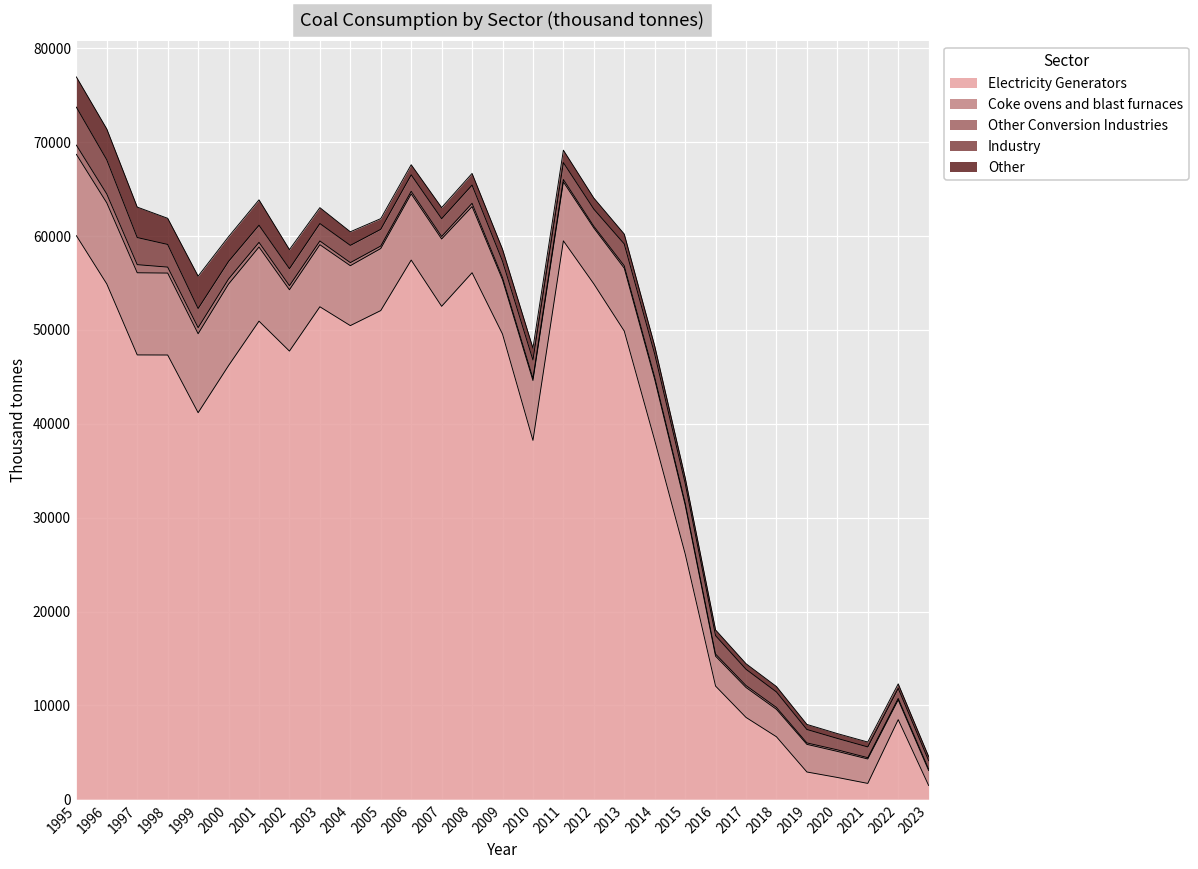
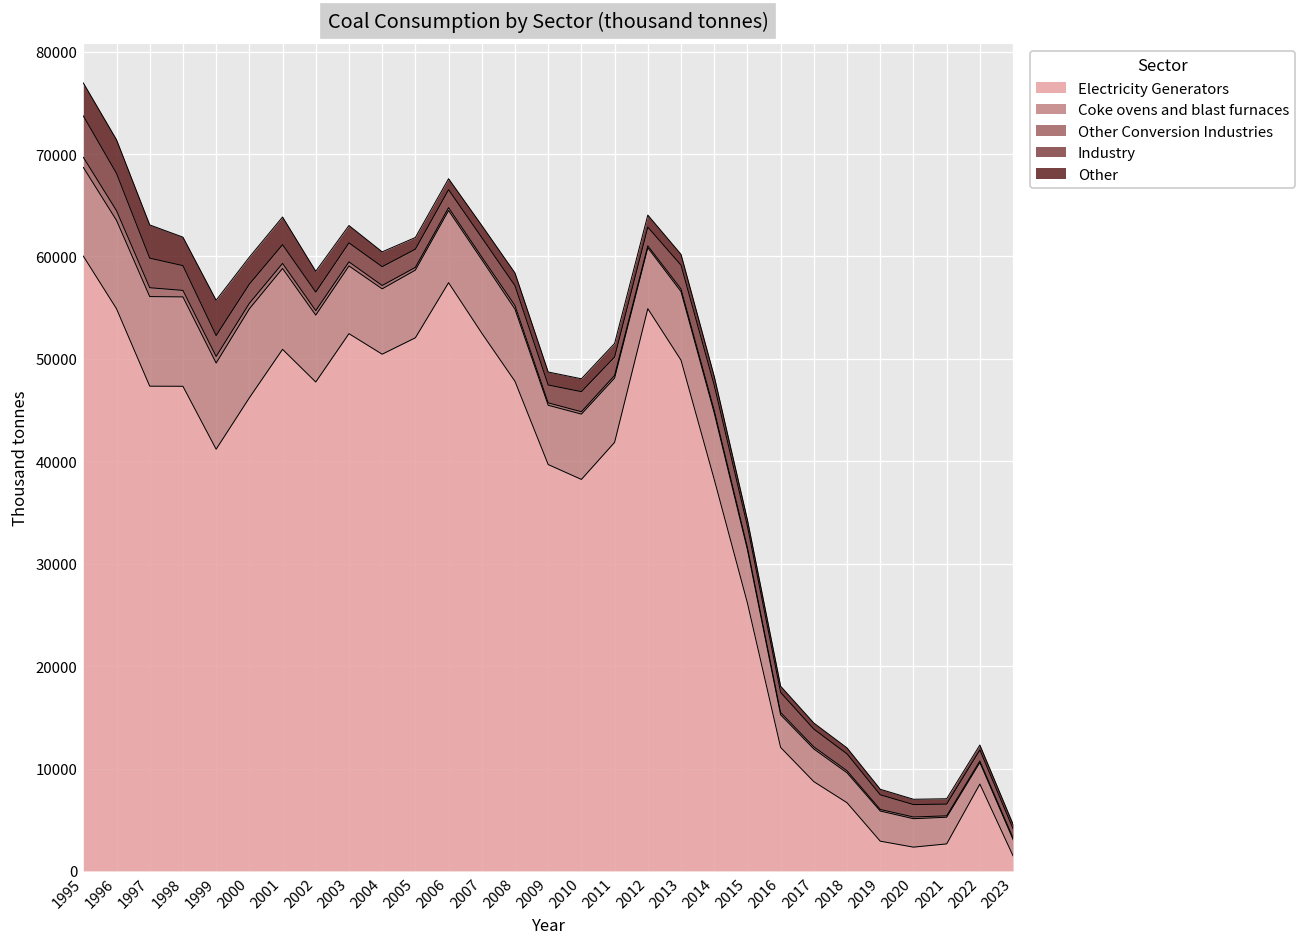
Electricity Generators, 2008: 56000 -> 48000
Electricity Generators, 2009: 50000 -> 40000
Electricity Generators, 2011: 59000 -> 42000
Electricity Generators, 2021: 2000 -> 3000
